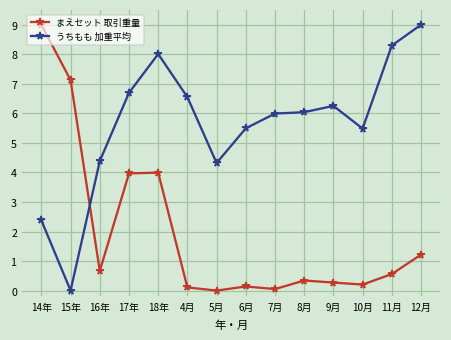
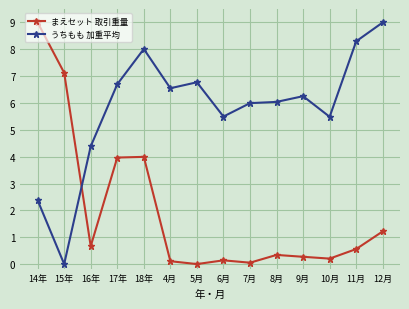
うちもも 加重平均, 5月: 4.3 -> 6.8
